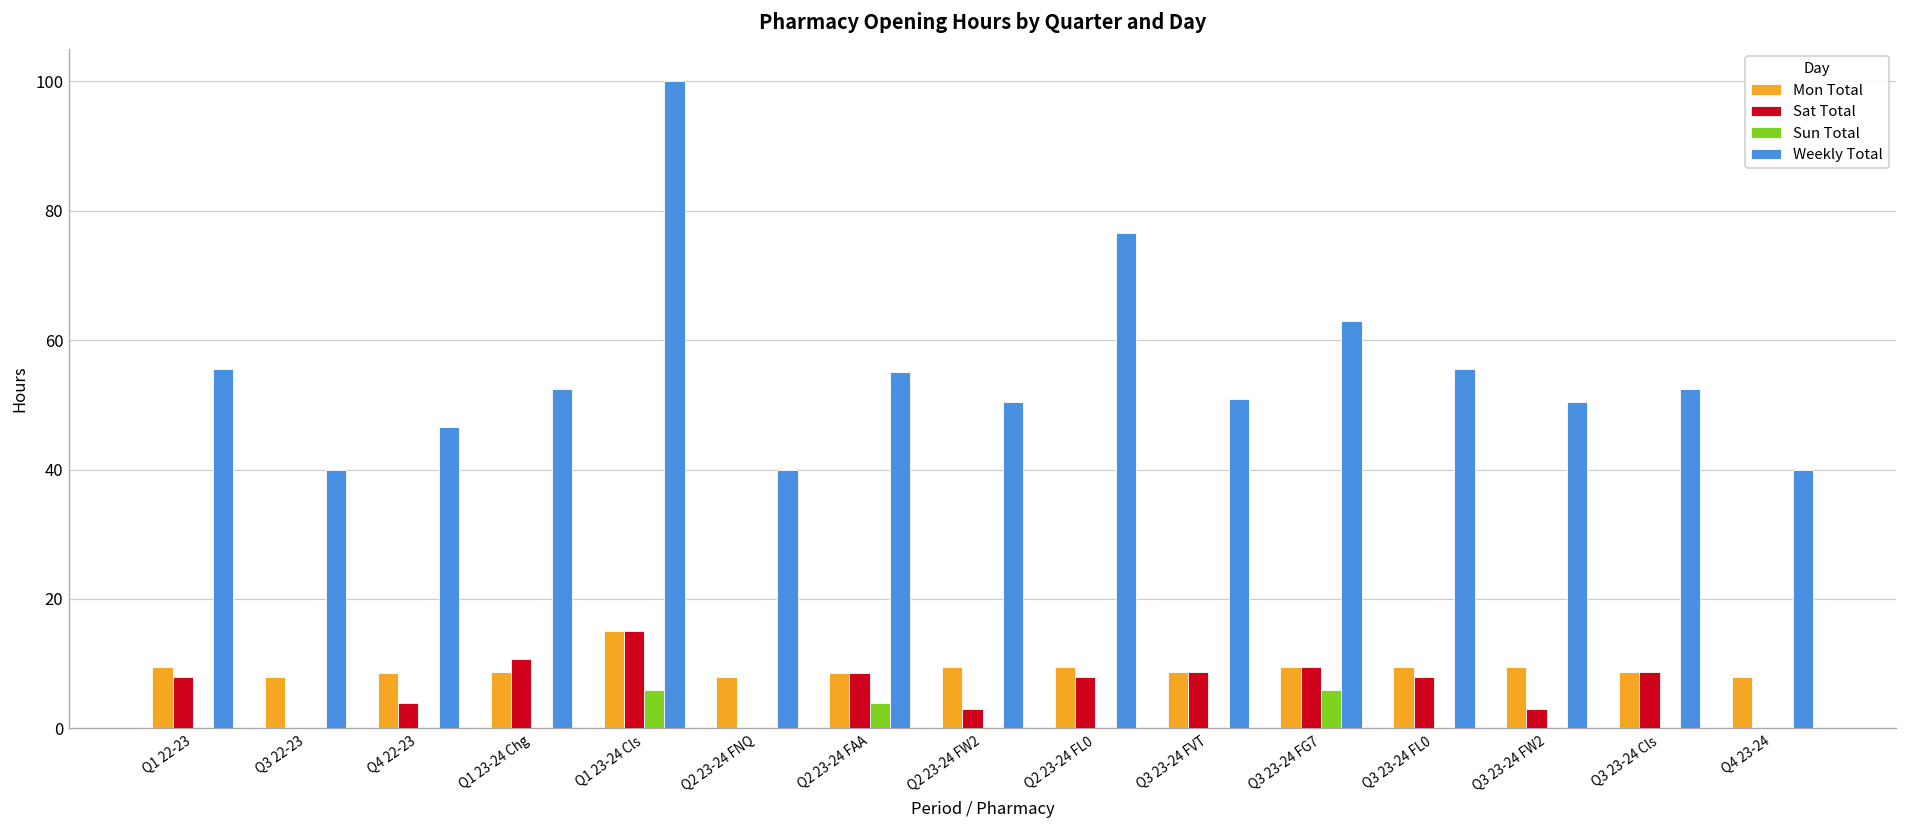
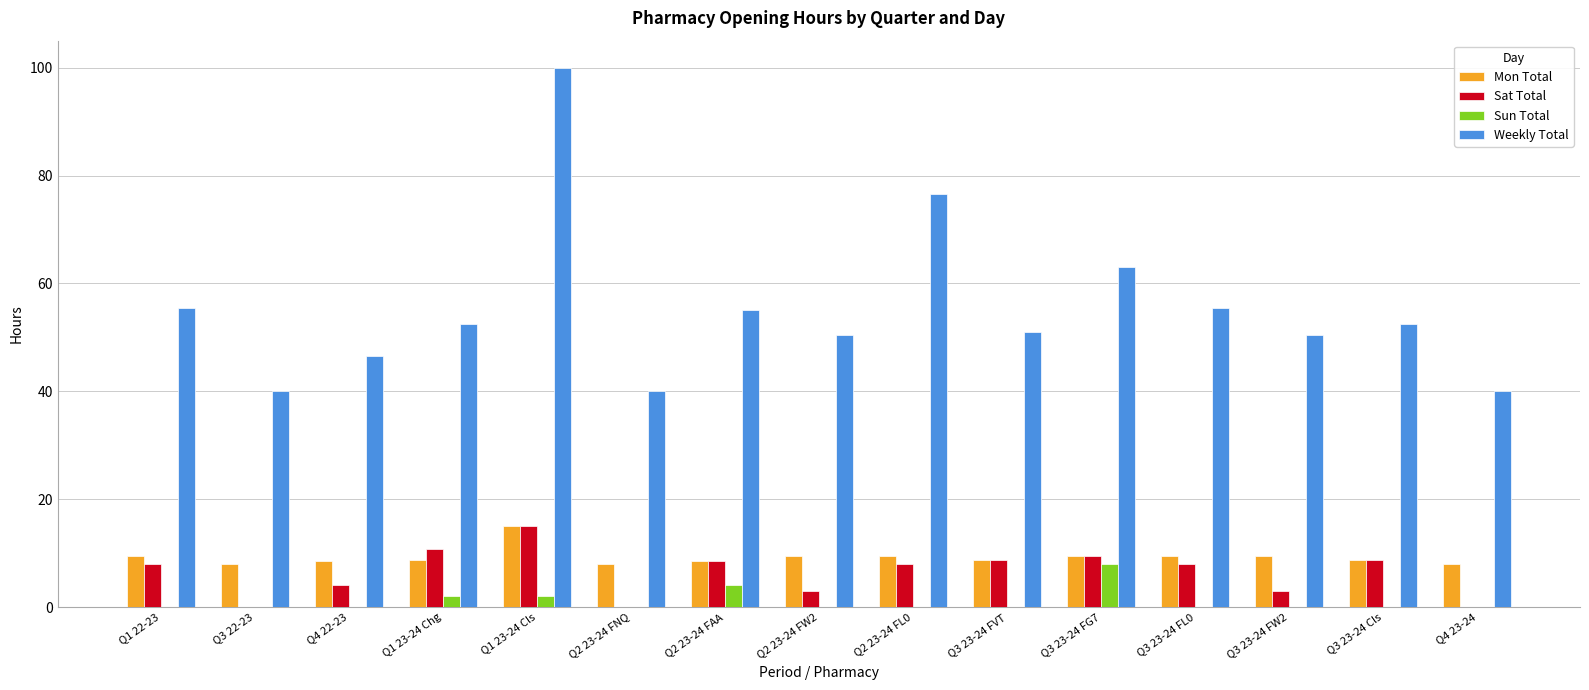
Sun Total, Q1 23-24 Chg: 0 -> 2
Sun Total, Q1 23-24 Cls: 6 -> 2
Sun Total, Q3 23-24 FG7: 6 -> 8
